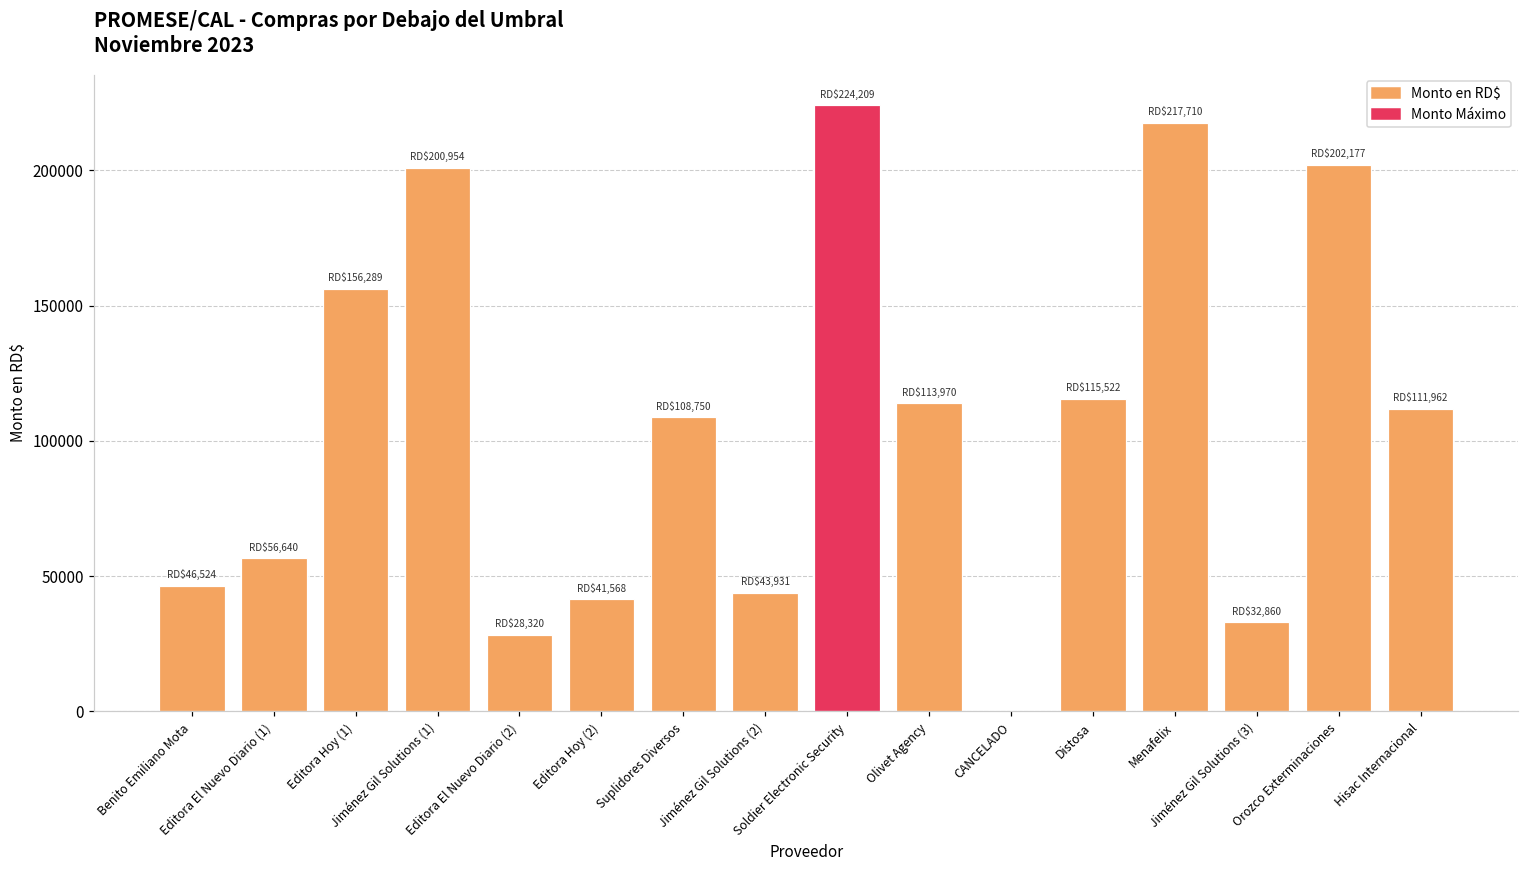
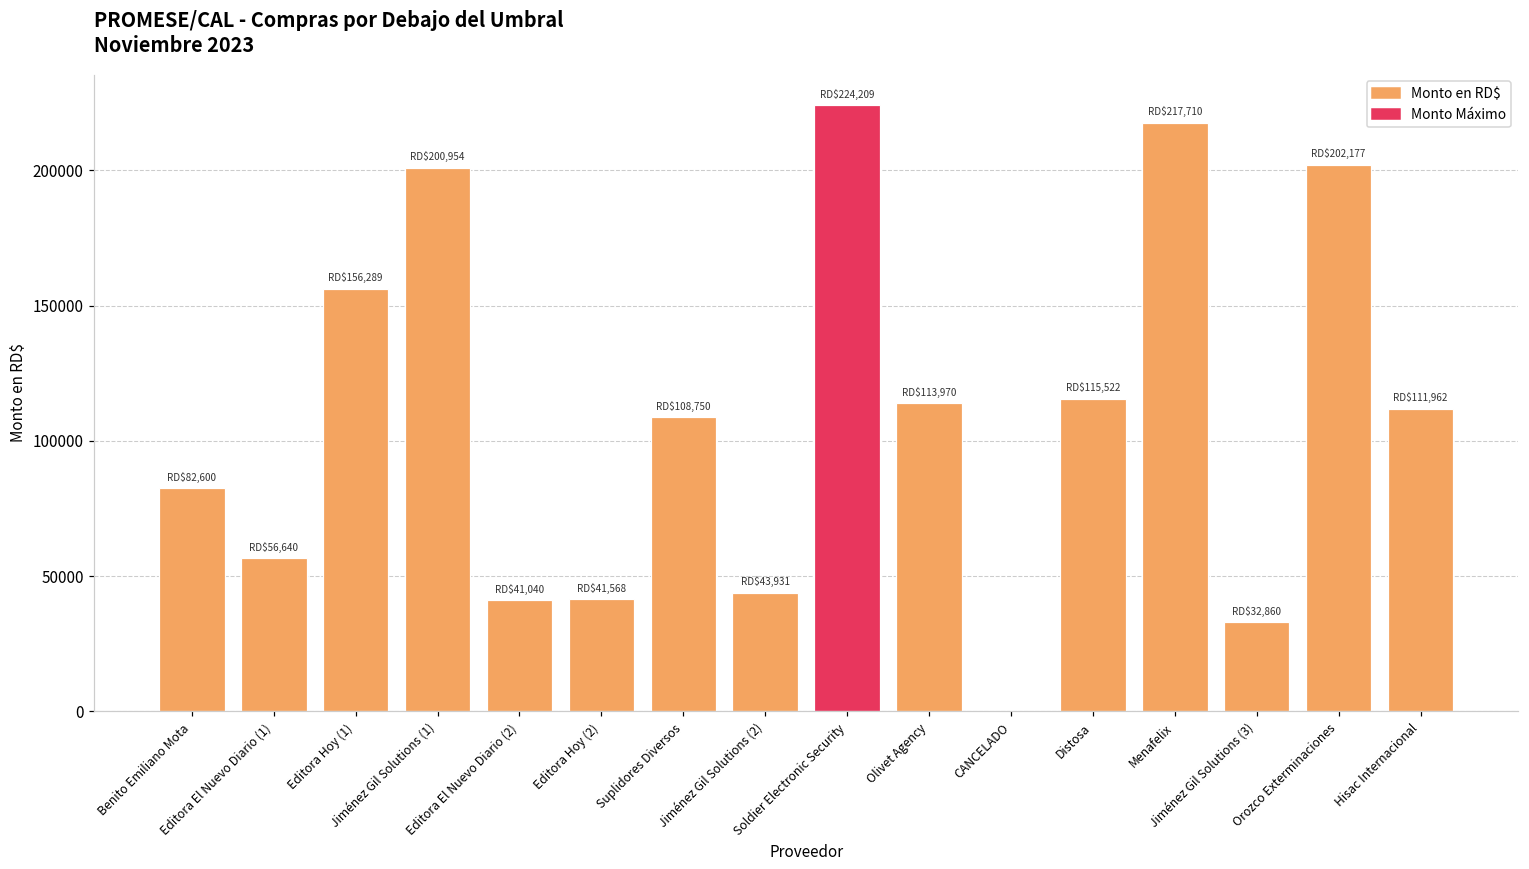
Benito Emiliano Mota: $46,524 -> $82,600
Editora El Nuevo Diario (2): $28,320 -> $41,040
